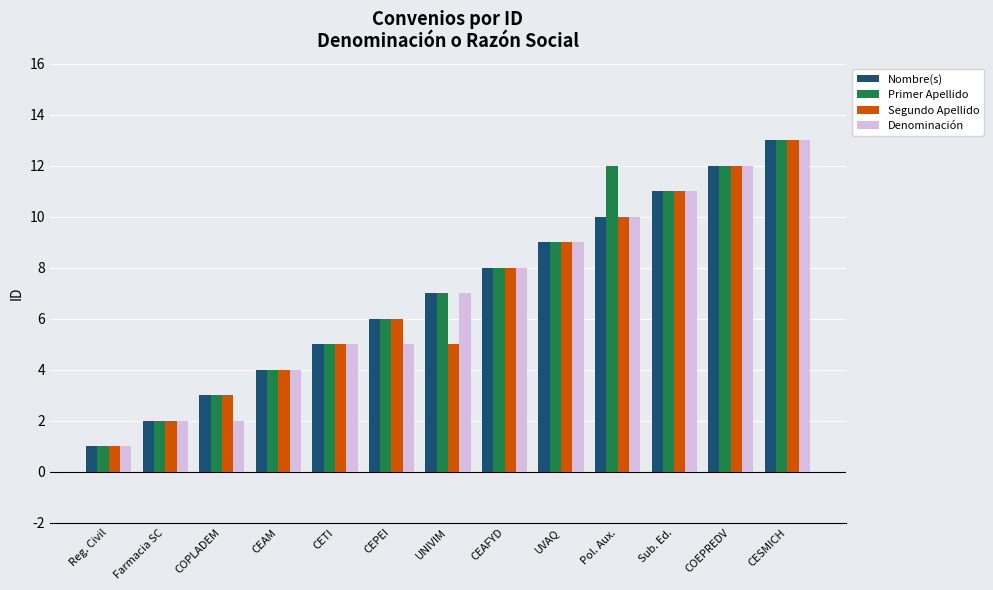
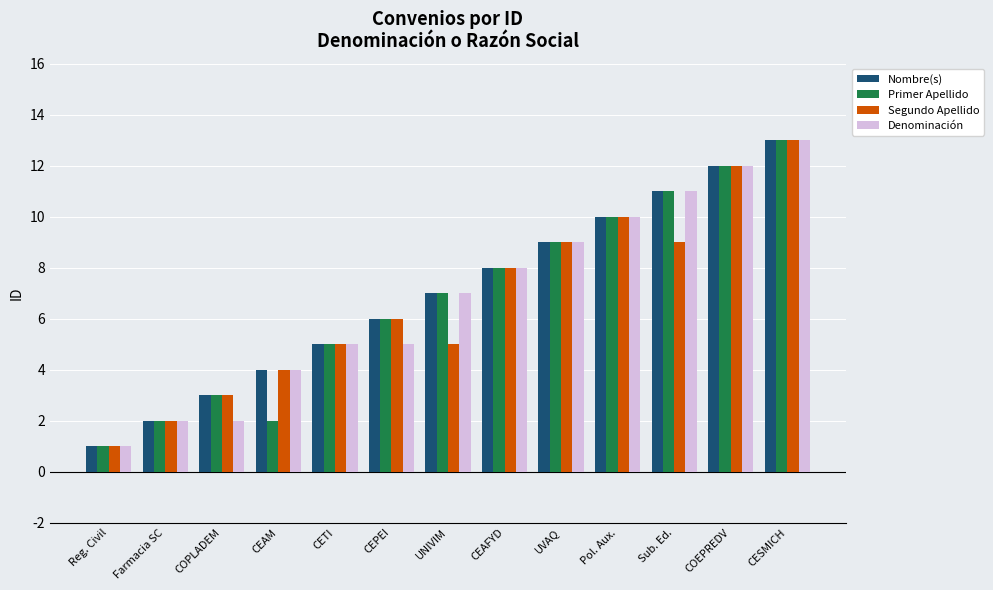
Primer Apellido, CEAM: 4 -> 2
Primer Apellido, Pol. Aux.: 12 -> 10
Segundo Apellido, Sub. Ed.: 11 -> 9
